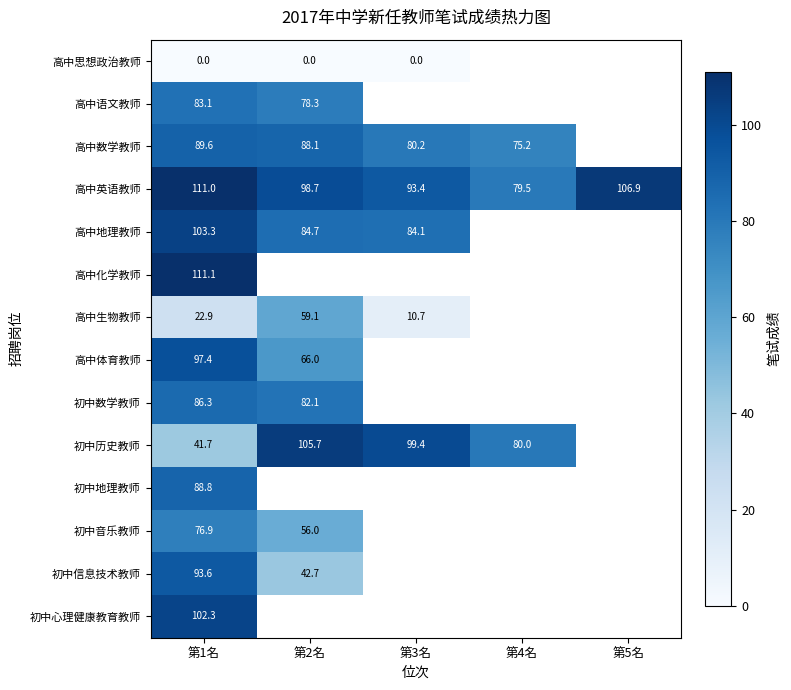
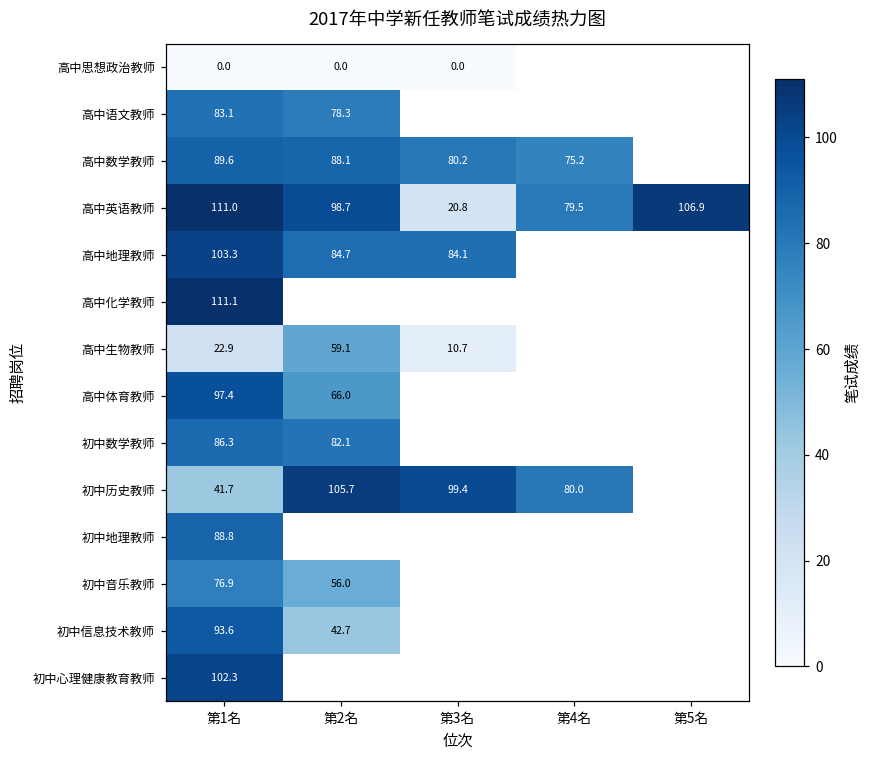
高中英语教师, 第3名: 93.4 -> 20.8
